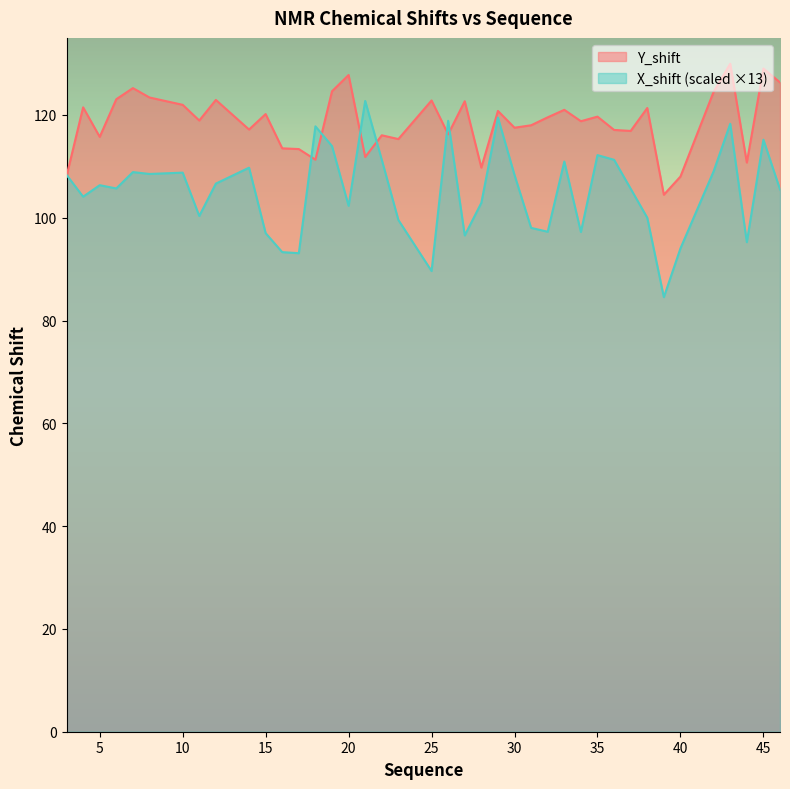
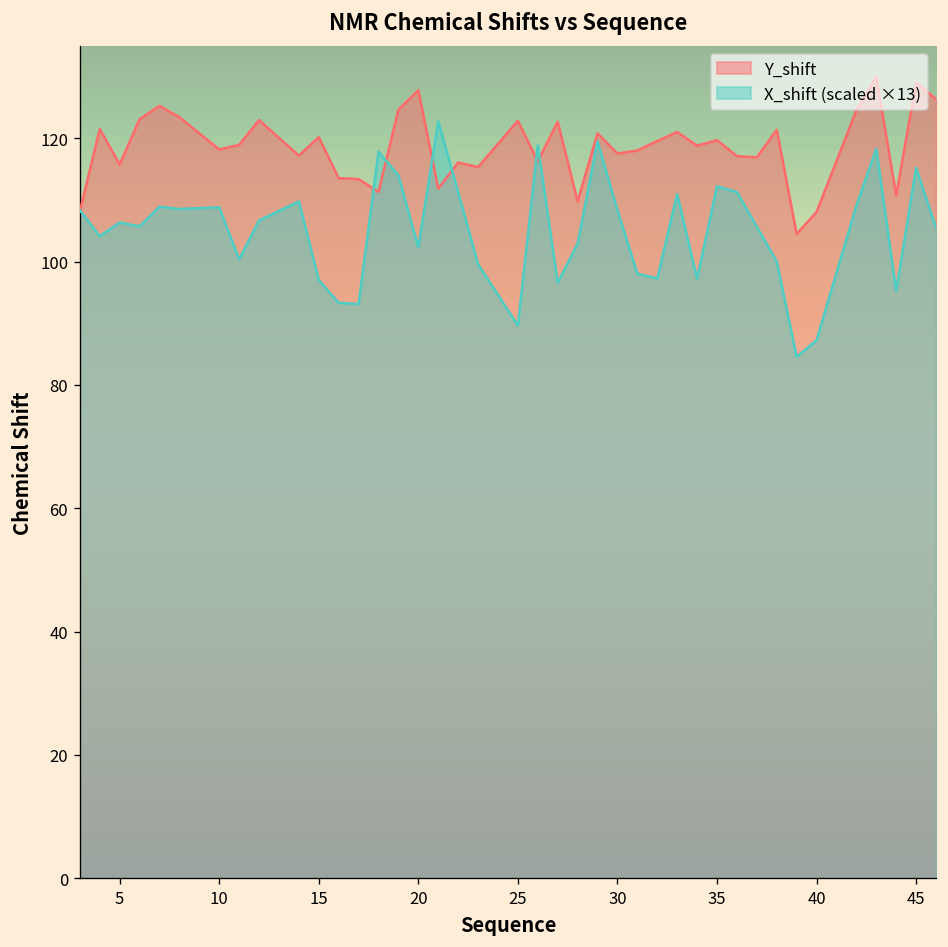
Y_shift, 10: 122 -> 118
X_shift (scaled ×13), 40: 94 -> 87
